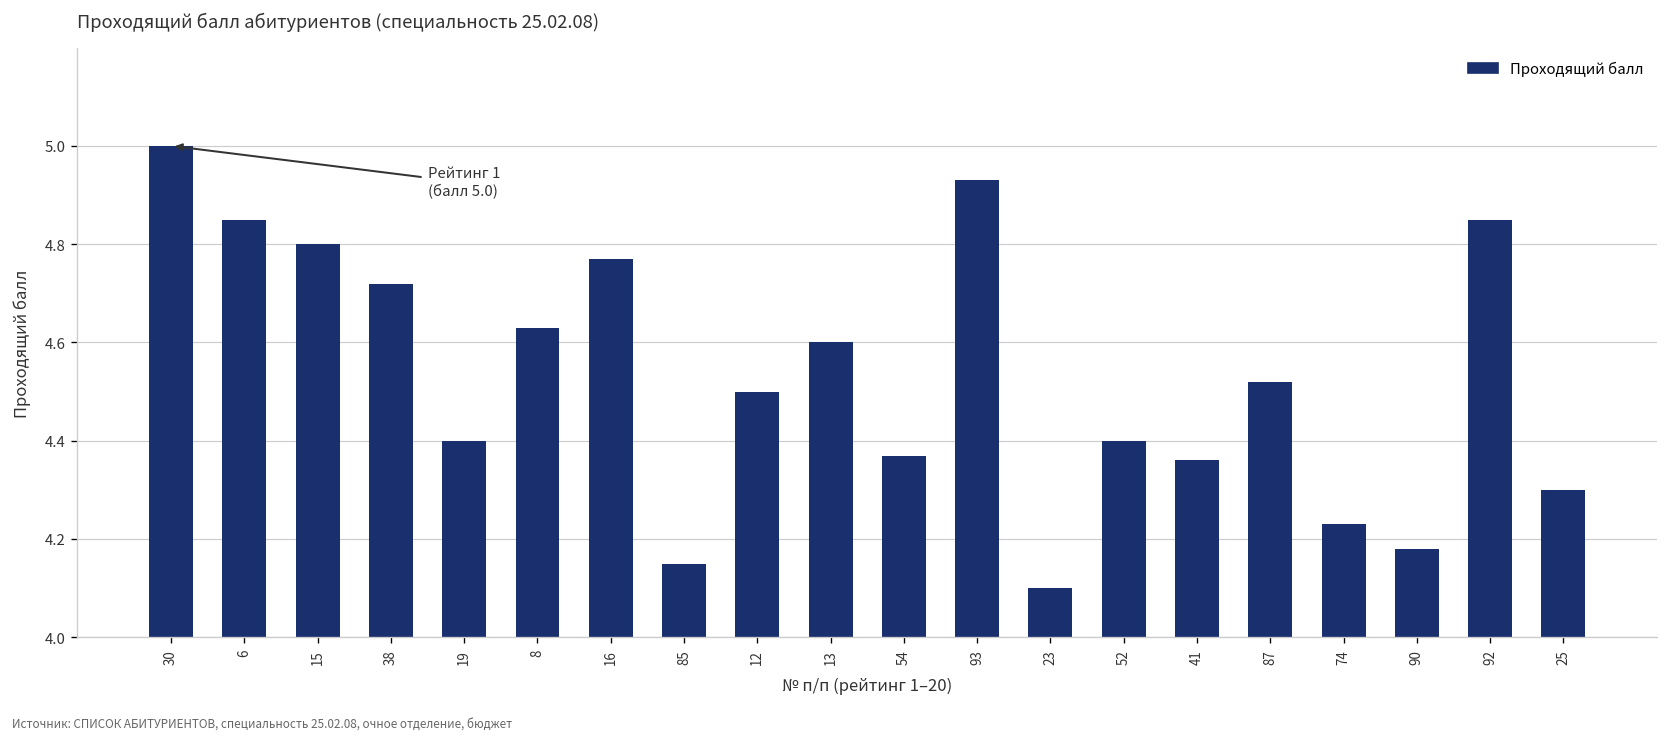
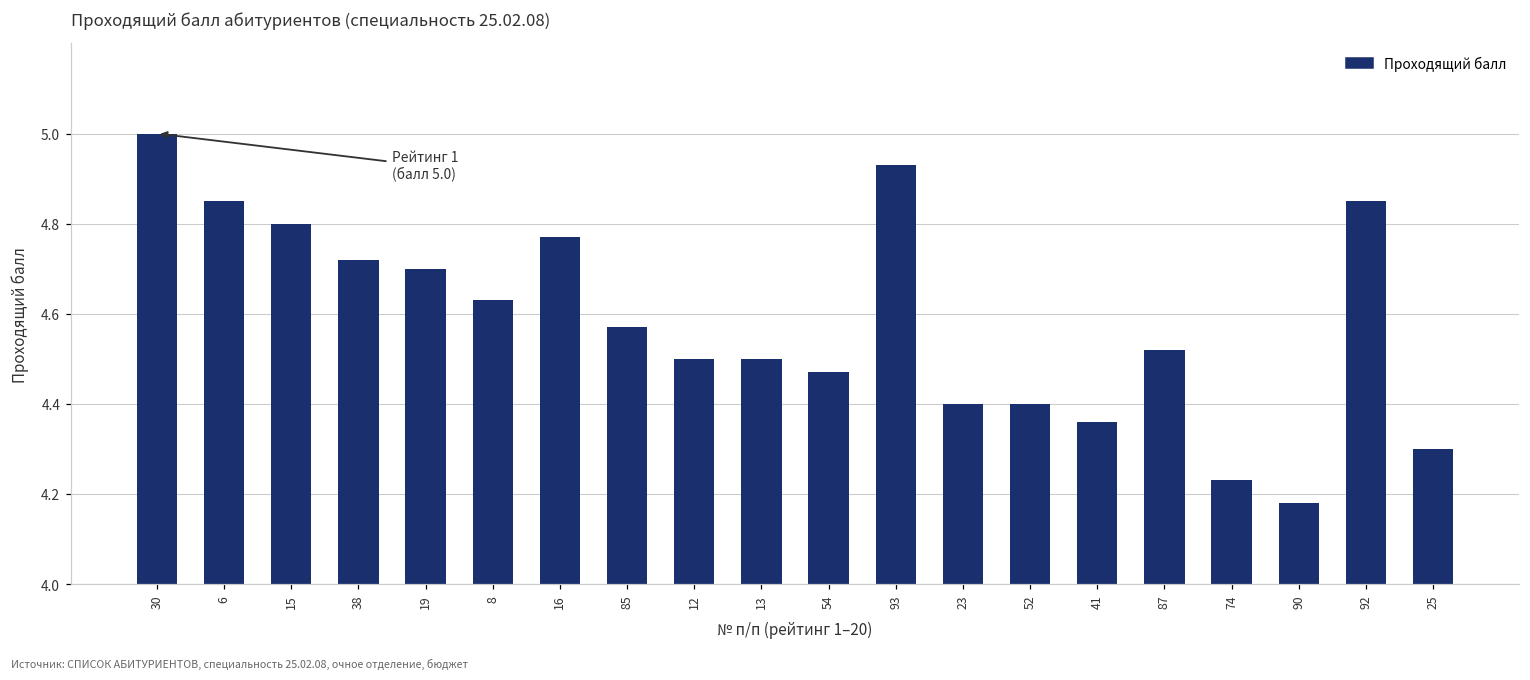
19: 4.4 -> 4.7
85: 4.15 -> 4.57
13: 4.6 -> 4.5
54: 4.37 -> 4.47
23: 4.1 -> 4.4
